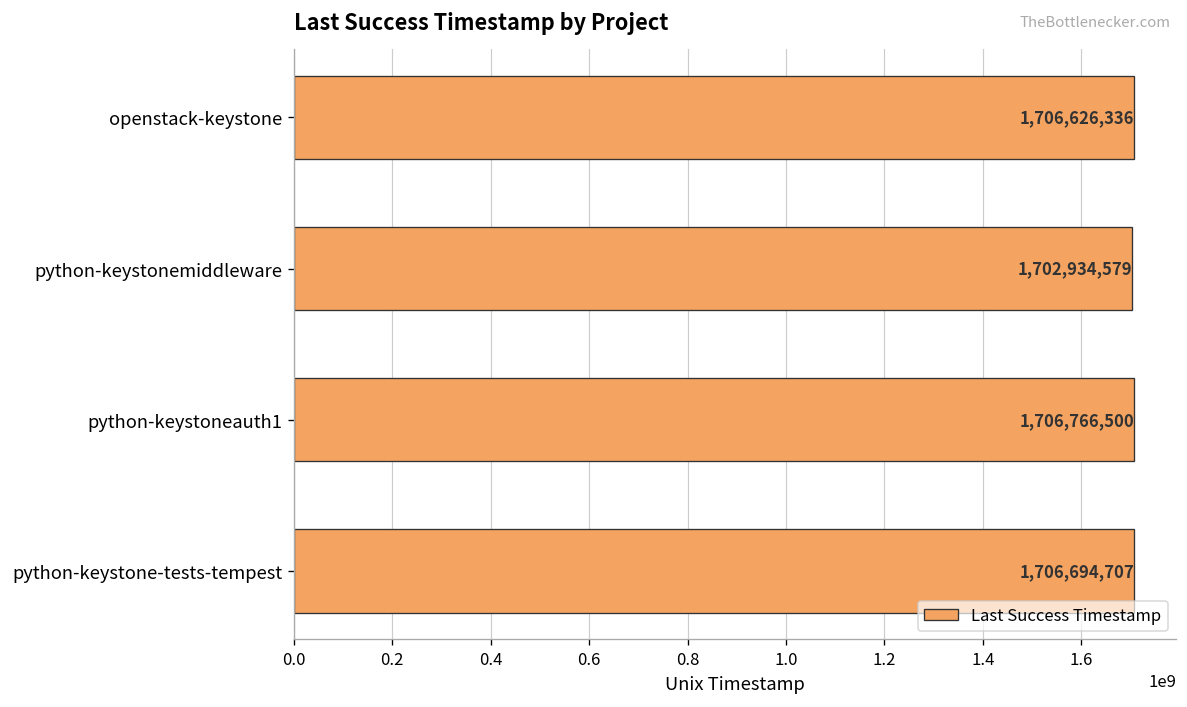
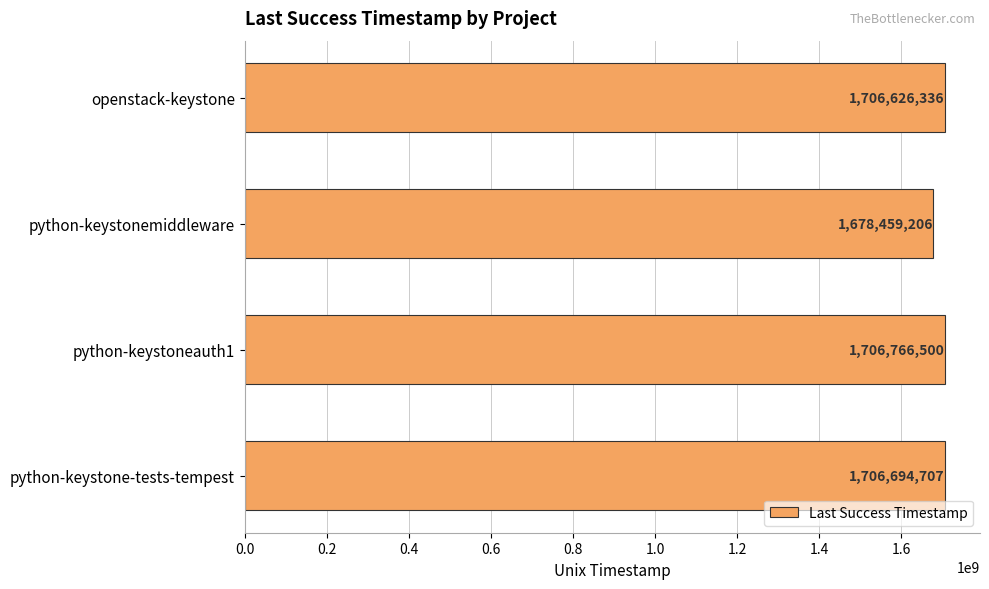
python-keystonemiddleware: 1,702,934,579 -> 1,678,459,206
